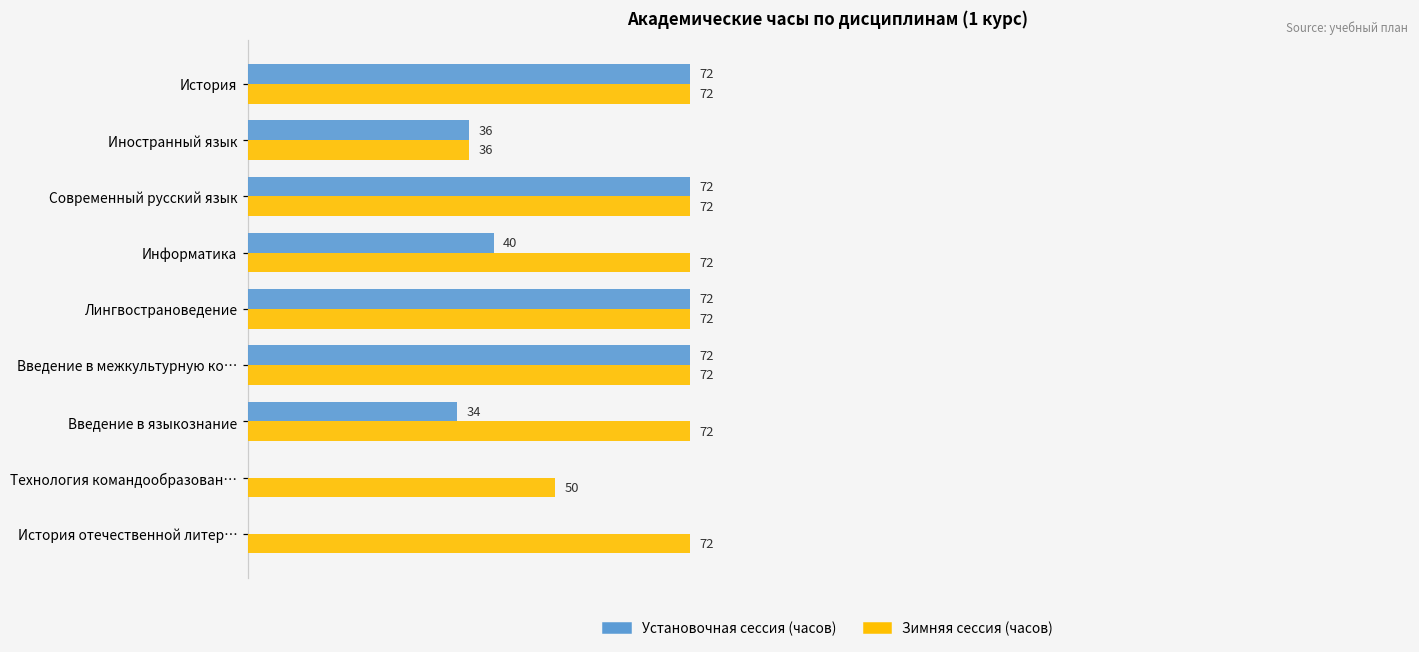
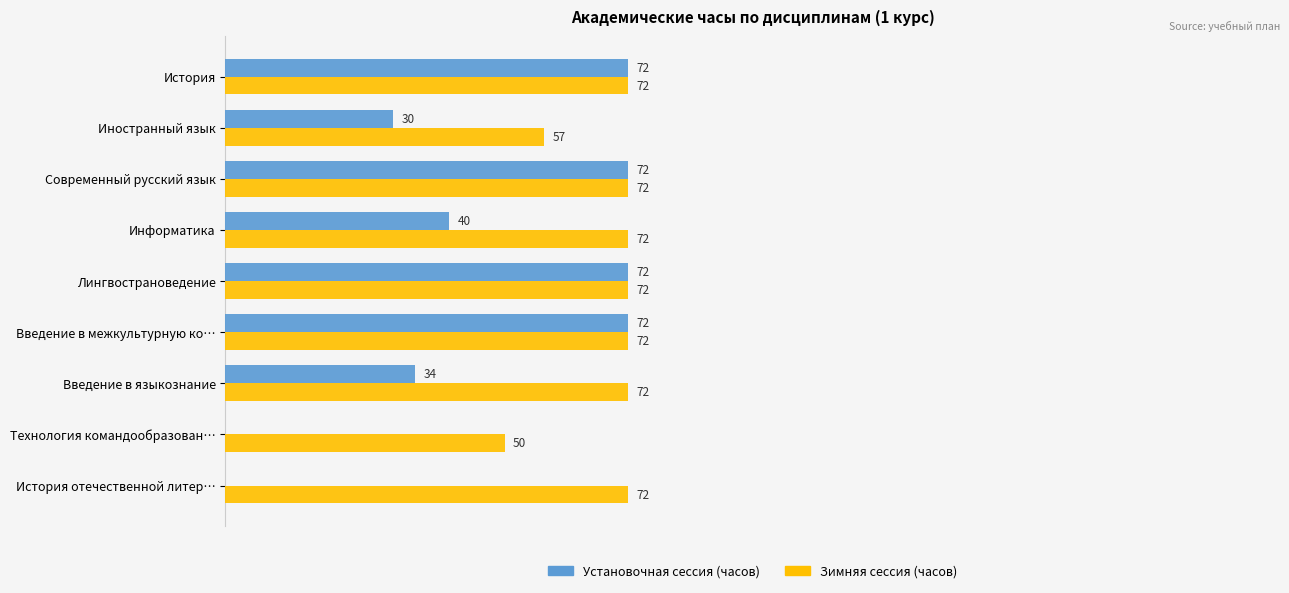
Установочная сессия (часов), Иностранный язык: 36 -> 30
Зимняя сессия (часов), Иностранный язык: 36 -> 57
